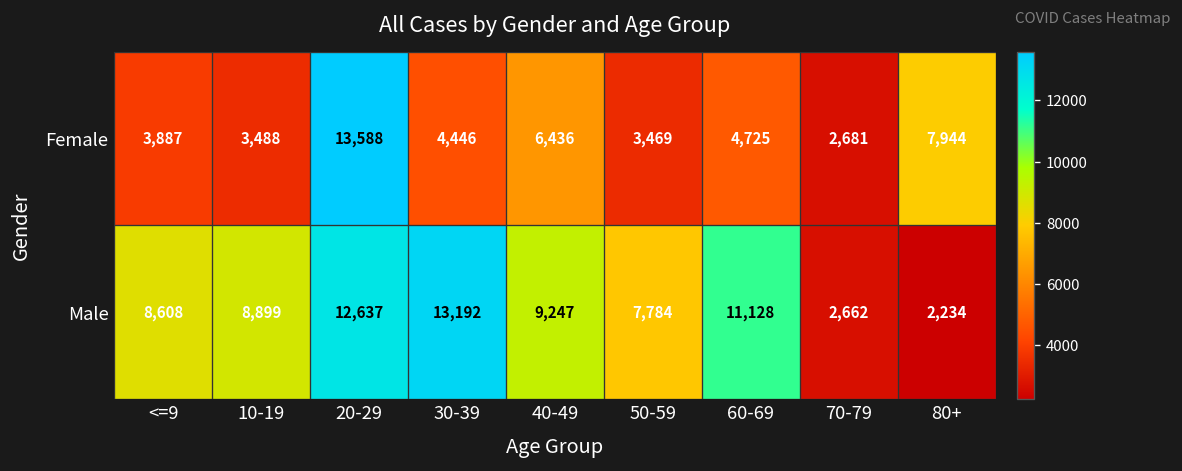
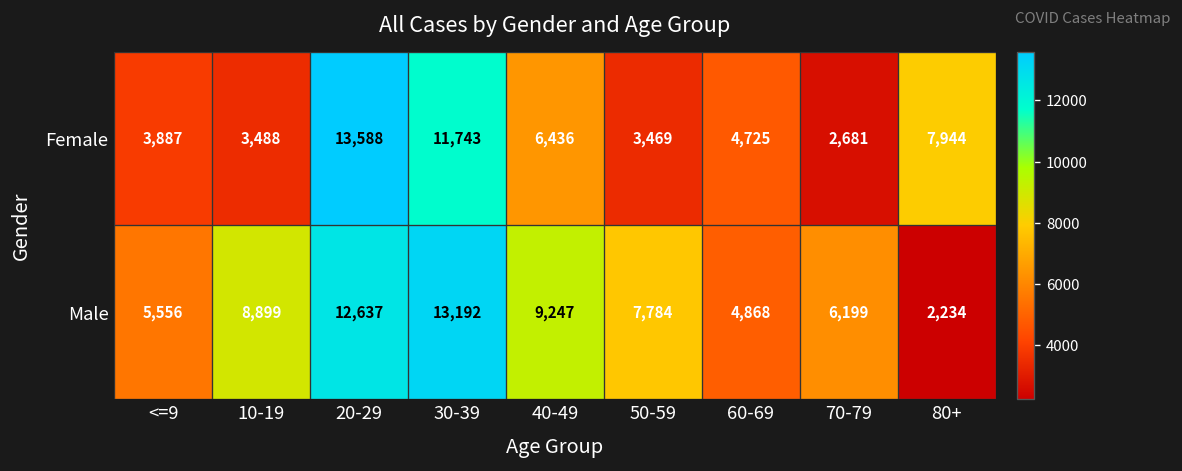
Female, 30-39: 4,446 -> 11,743
Male, <=9: 8,608 -> 5,556
Male, 60-69: 11,128 -> 4,868
Male, 70-79: 2,662 -> 6,199
